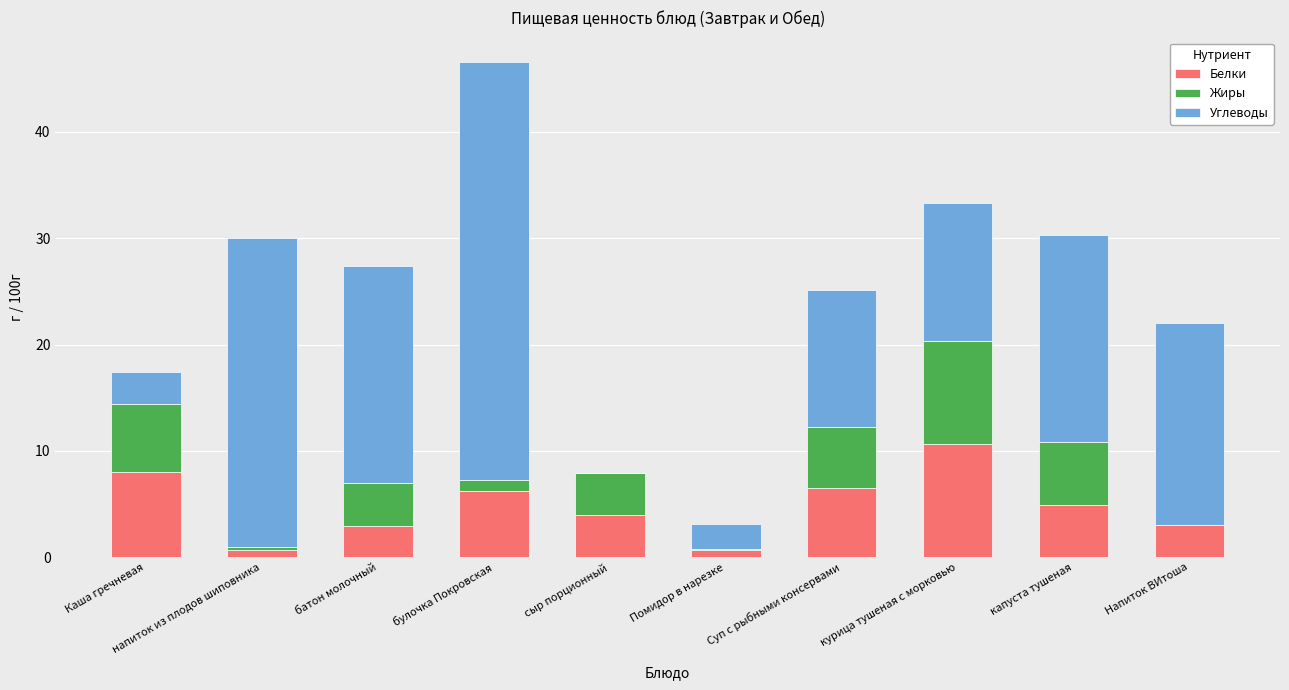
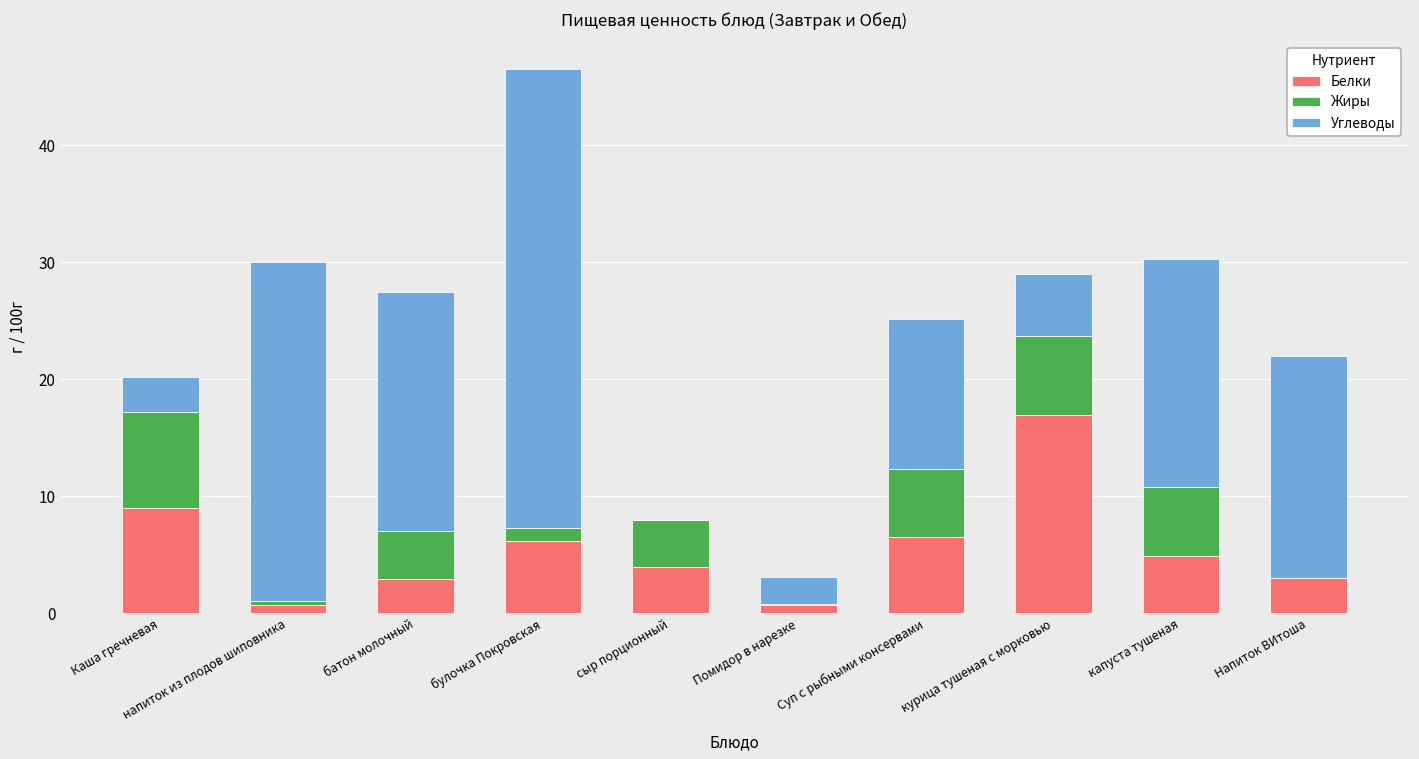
Белки, Каша гречневая: 8 -> 9
Жиры, Каша гречневая: 6.4 -> 8.2
Белки, курица тушеная с морковью: 10.7 -> 16.9
Жиры, курица тушеная с морковью: 9.6 -> 6.8
Углеводы, курица тушеная с морковью: 13.0 -> 5.3
